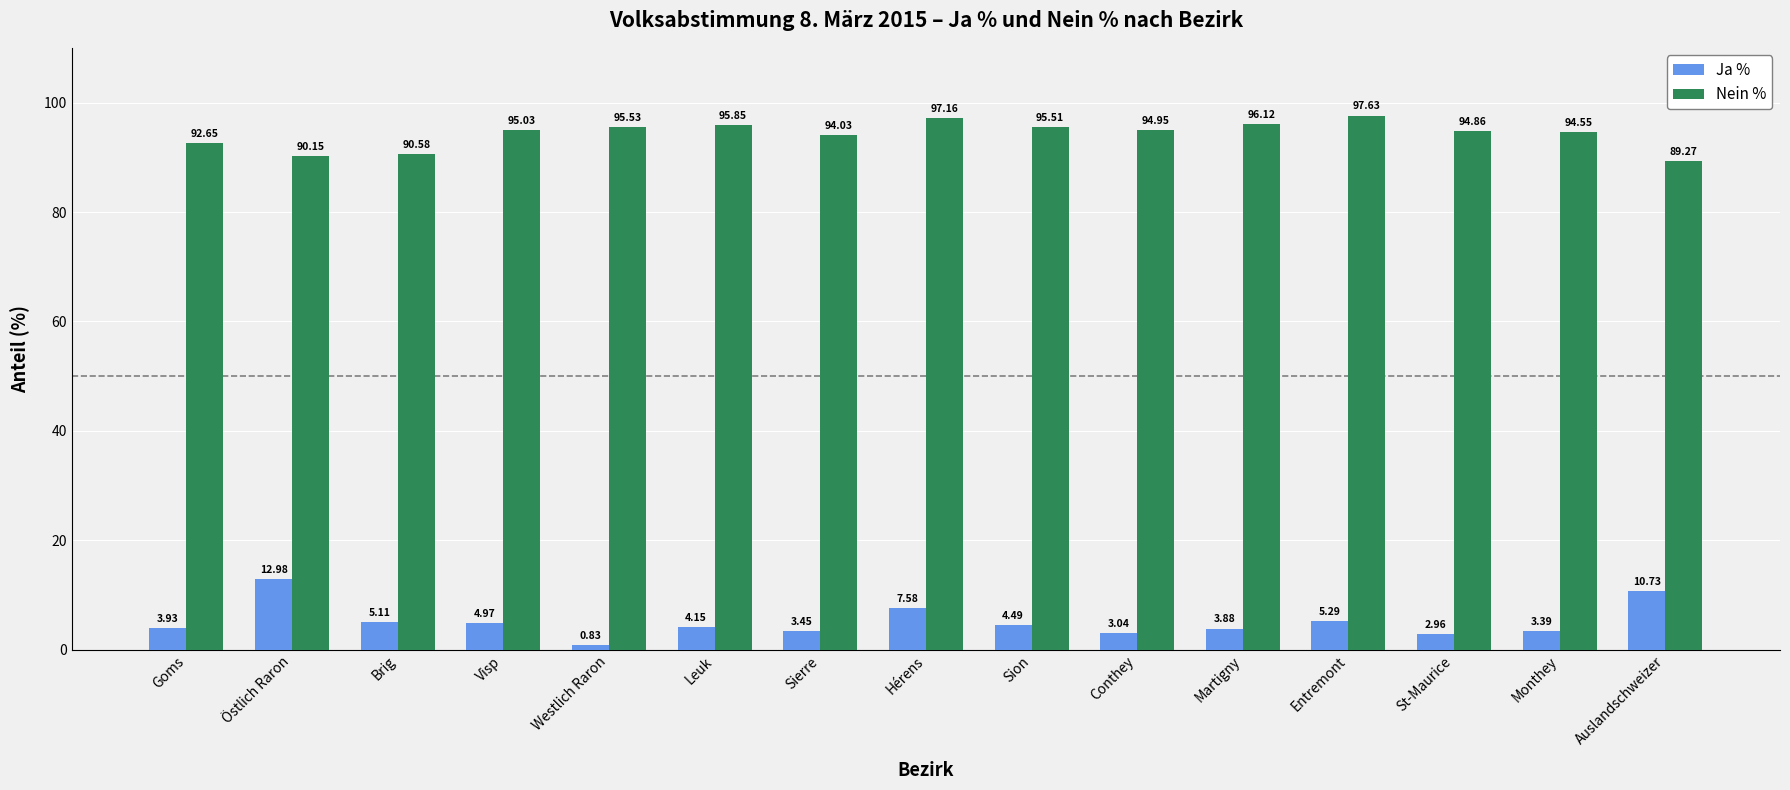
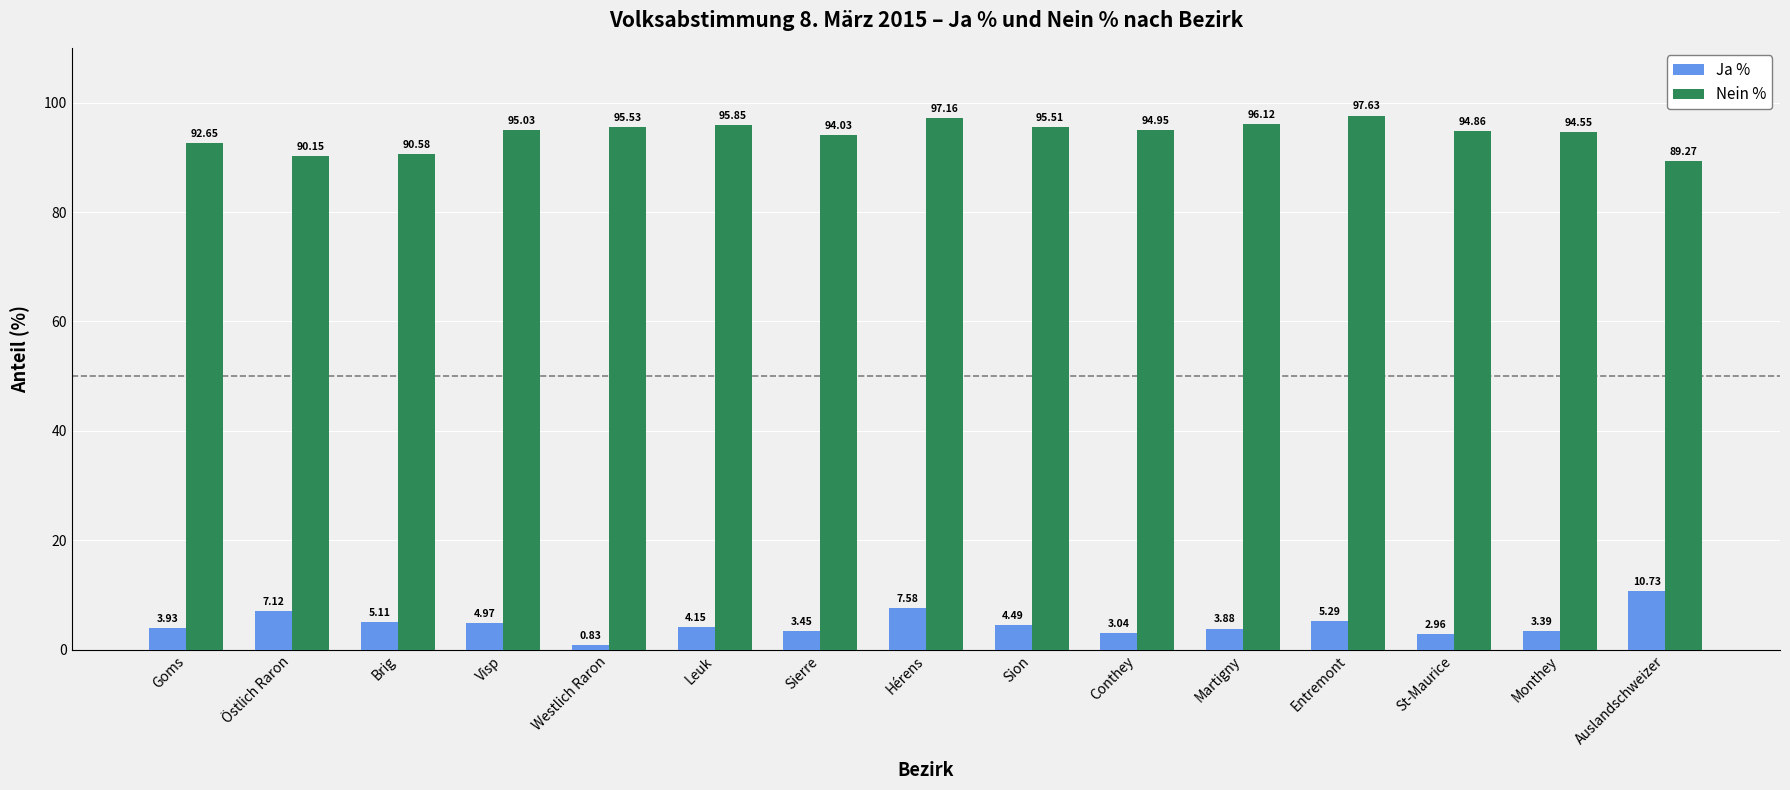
Ja %, Östlich Raron: 12.98 -> 7.12
